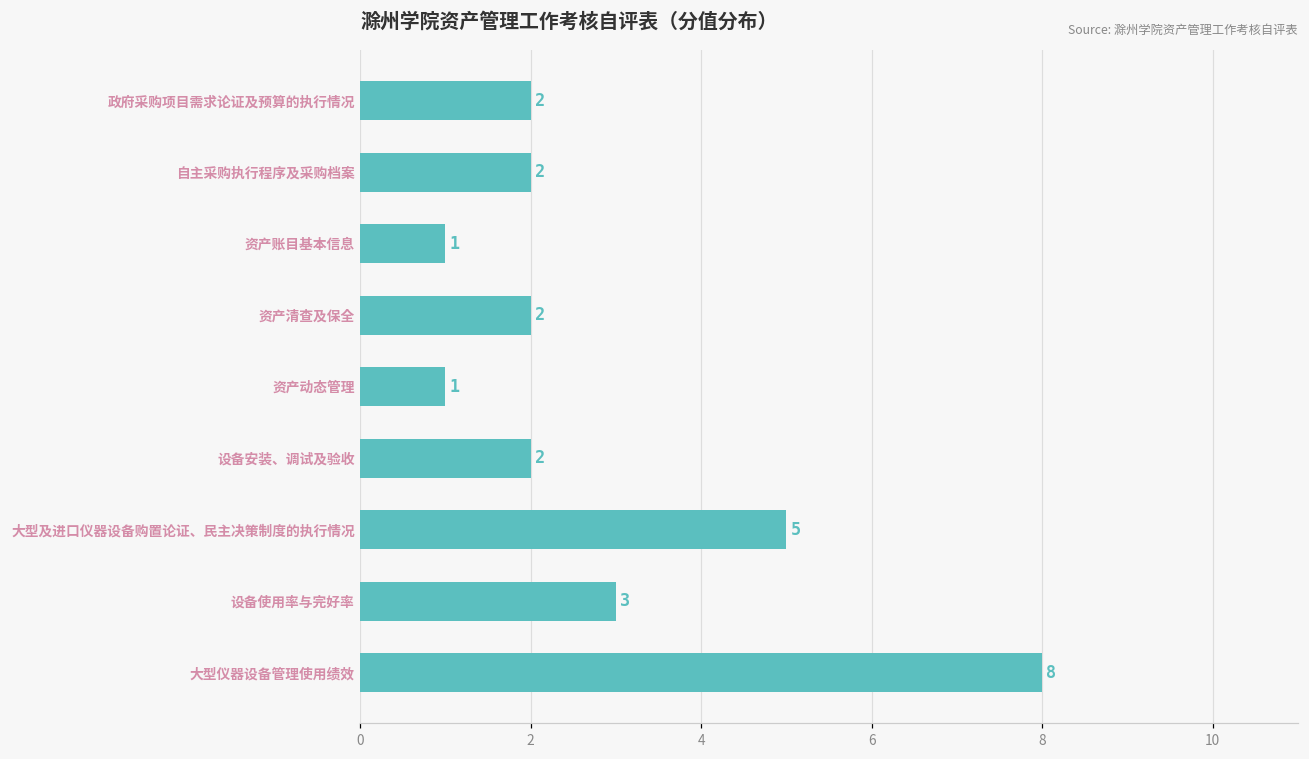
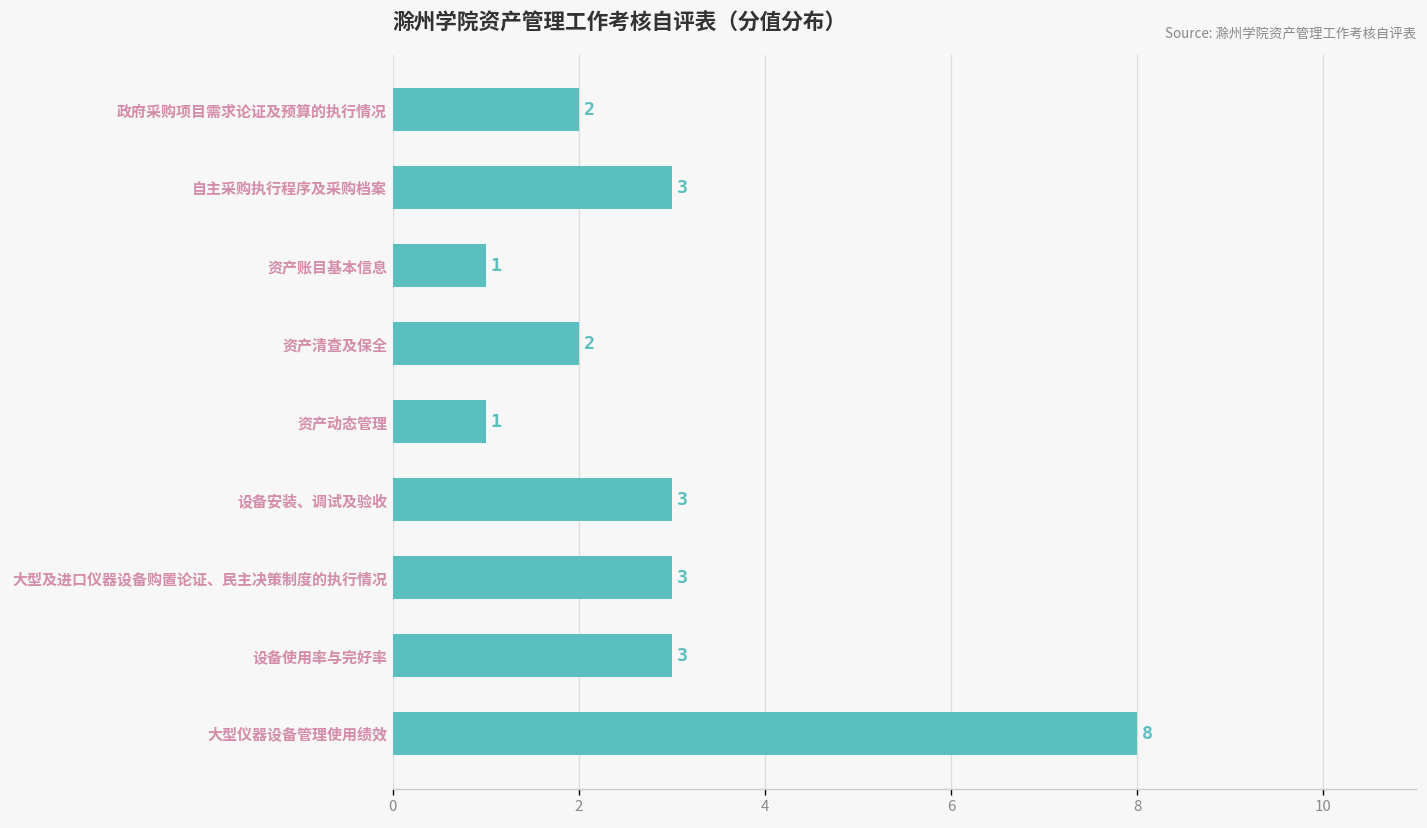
自主采购执行程序及采购档案: 2 -> 3
设备安装、调试及验收: 2 -> 3
大型及进口仪器设备购置论证、民主决策制度的执行情况: 5 -> 3
